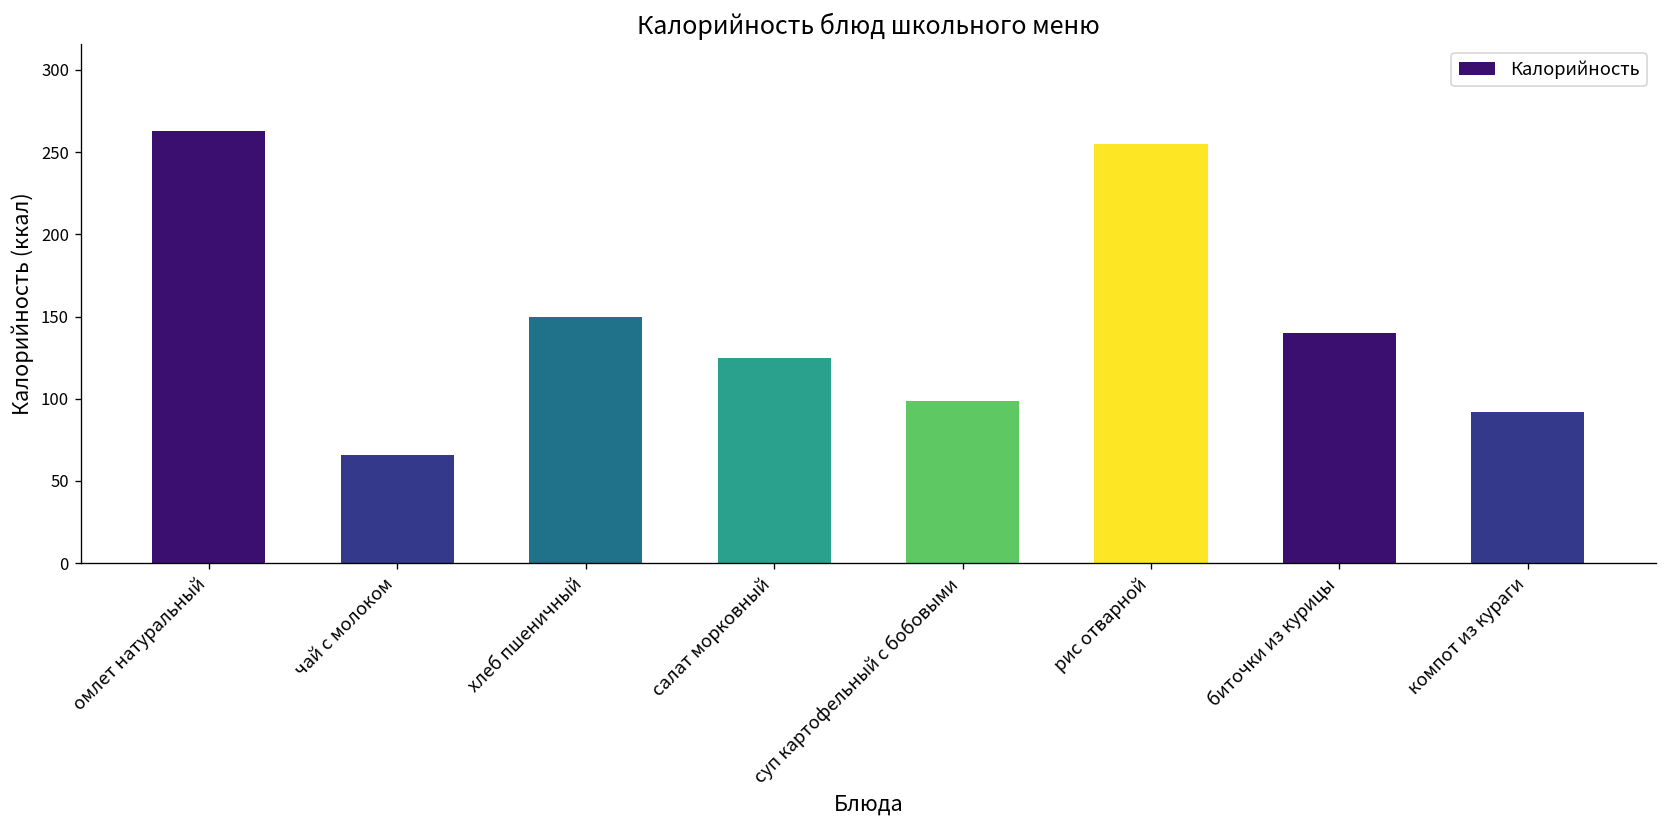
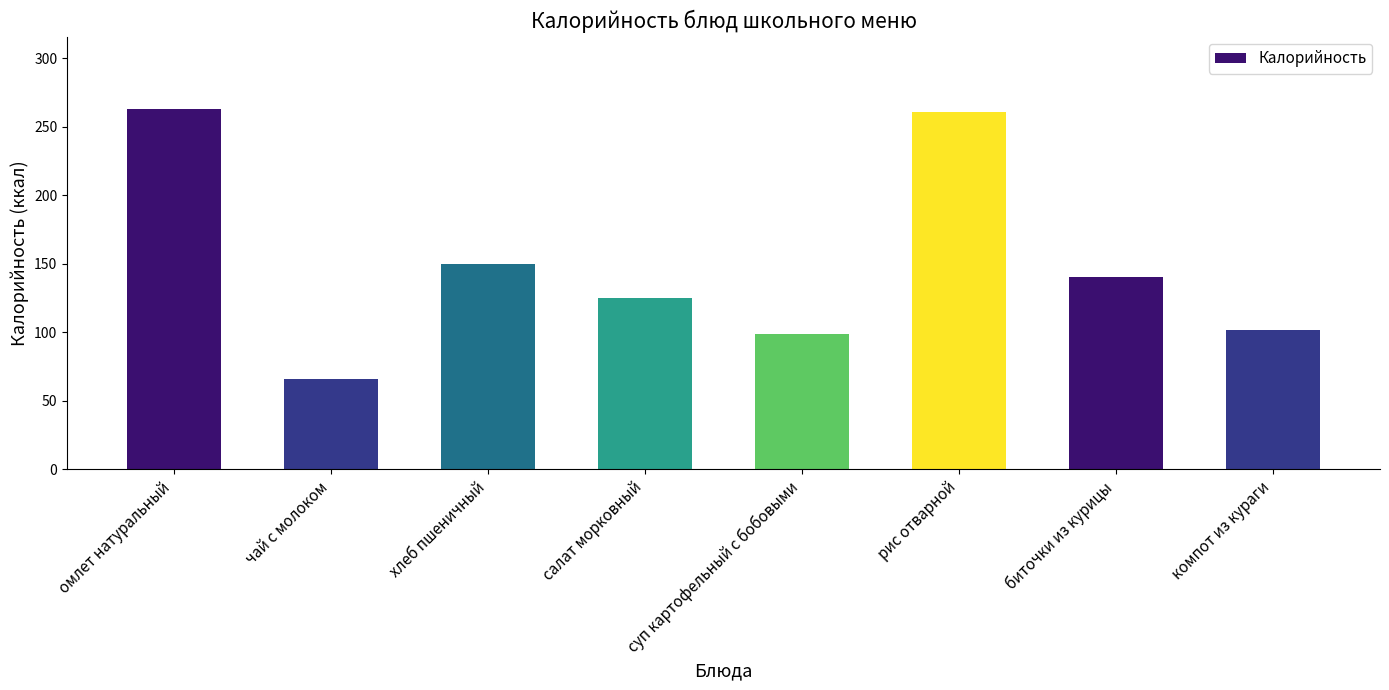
рис отварной: 255 -> 261
компот из кураги: 92 -> 102
